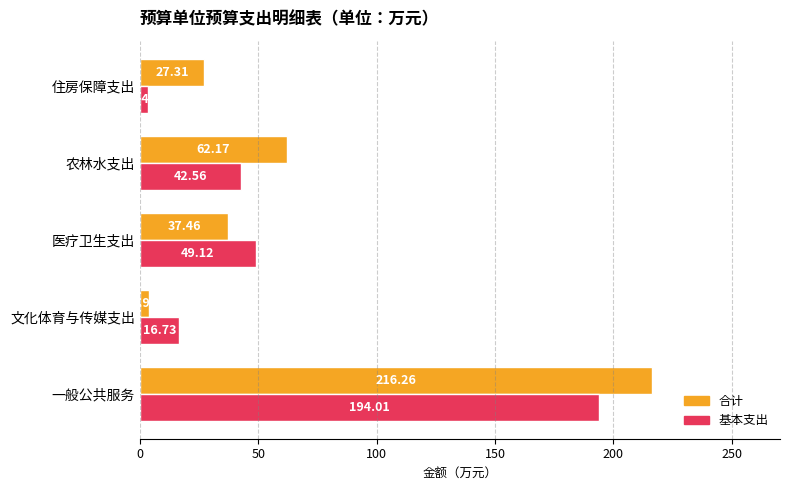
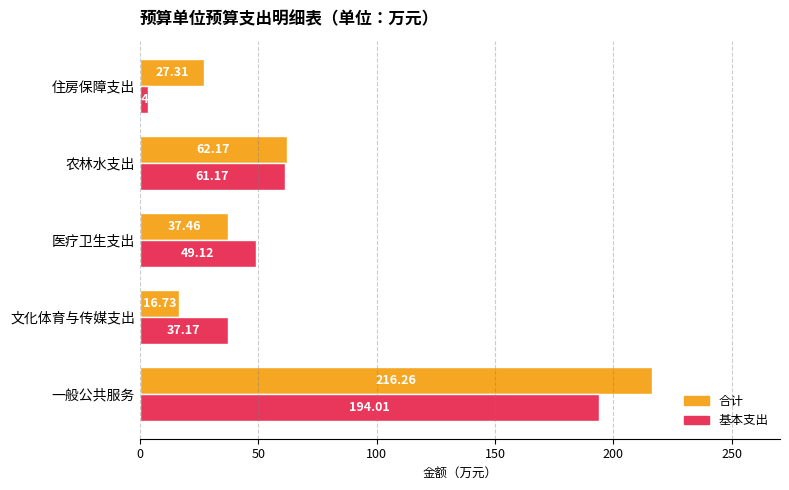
基本支出, 农林水支出: 42.56 -> 61.17
合计, 文化体育与传媒支出: 4 -> 17
基本支出, 文化体育与传媒支出: 16.73 -> 37.17
